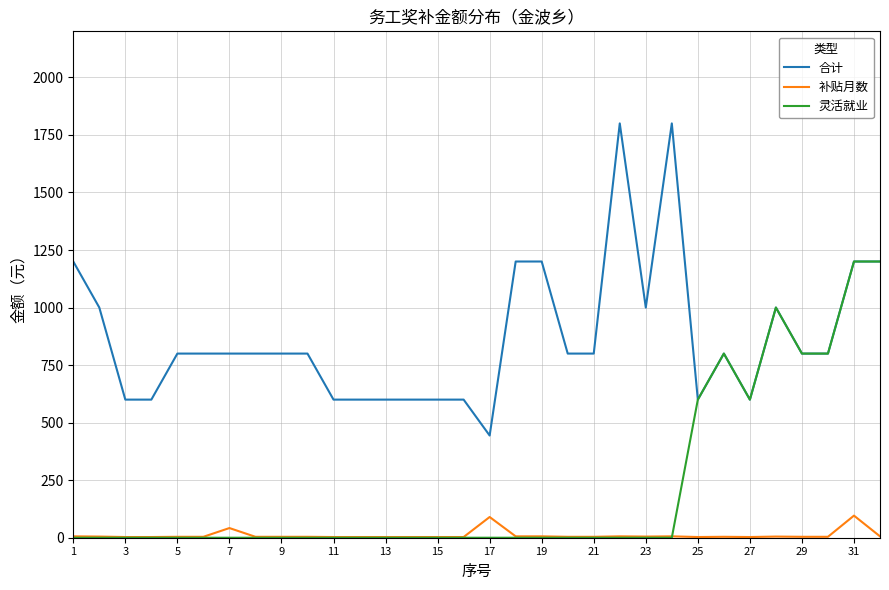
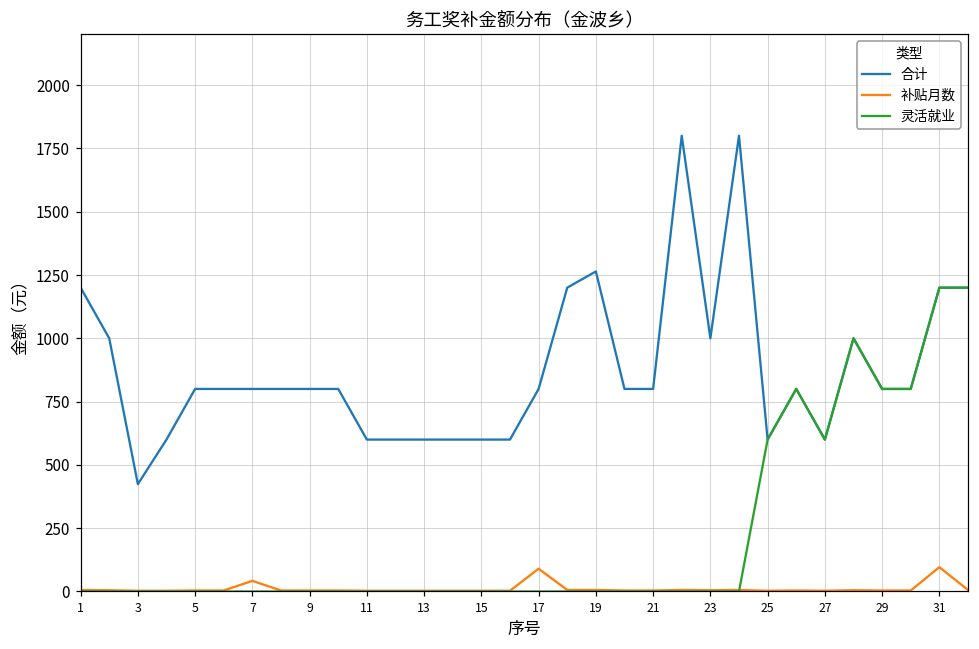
合计, 3: 600 -> 420
合计, 17: 440 -> 800
合计, 19: 1200 -> 1260
